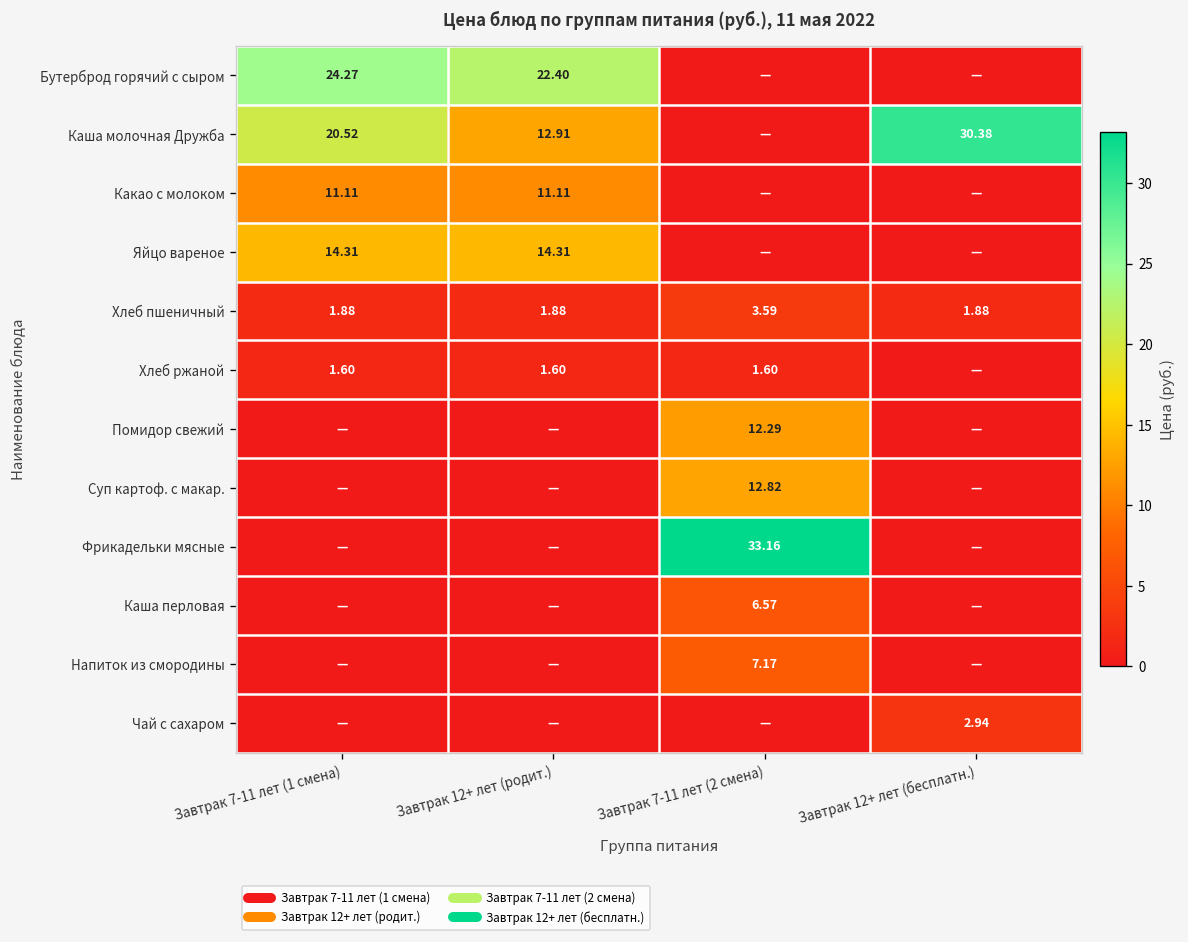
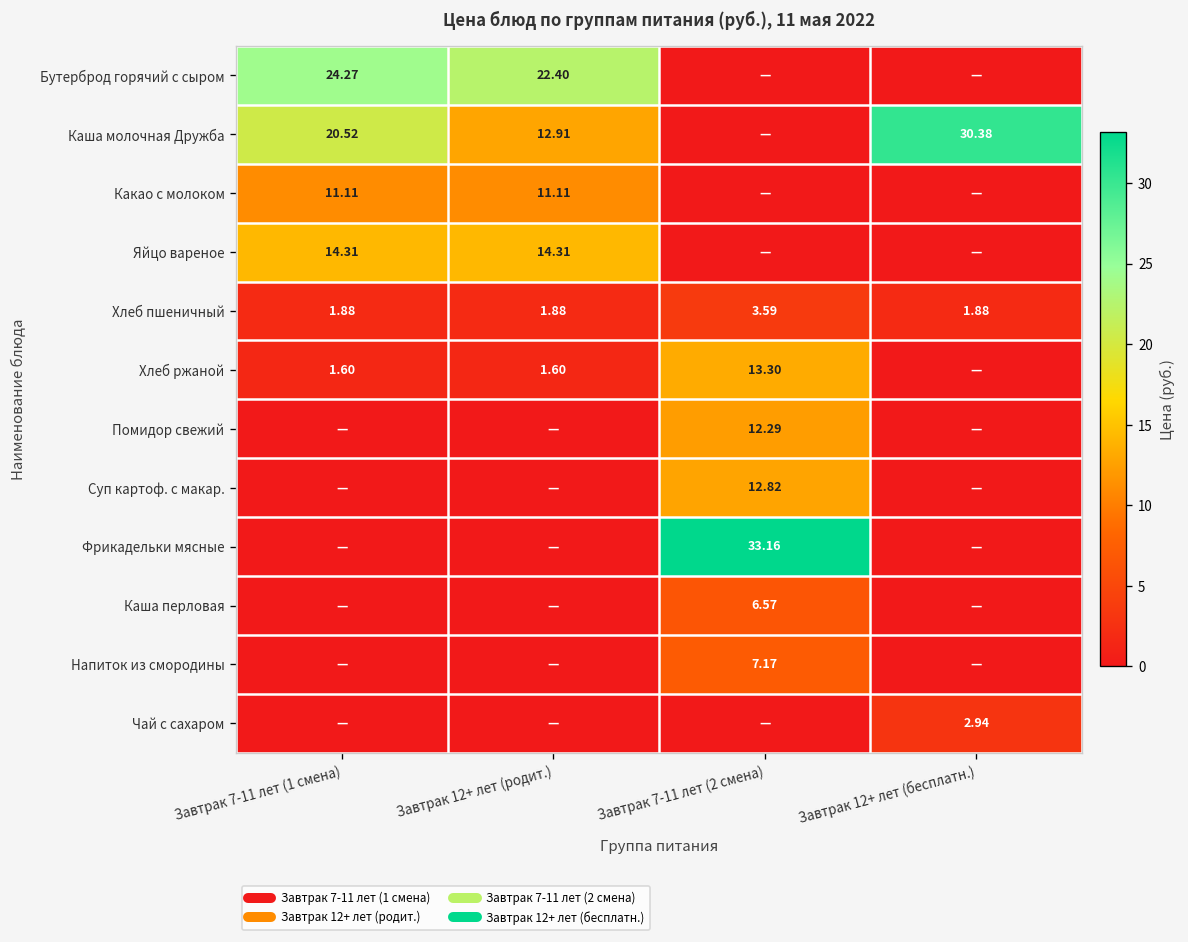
Хлеб ржаной, Завтрак 7-11 лет (2 смена): 1.60 -> 13.30
